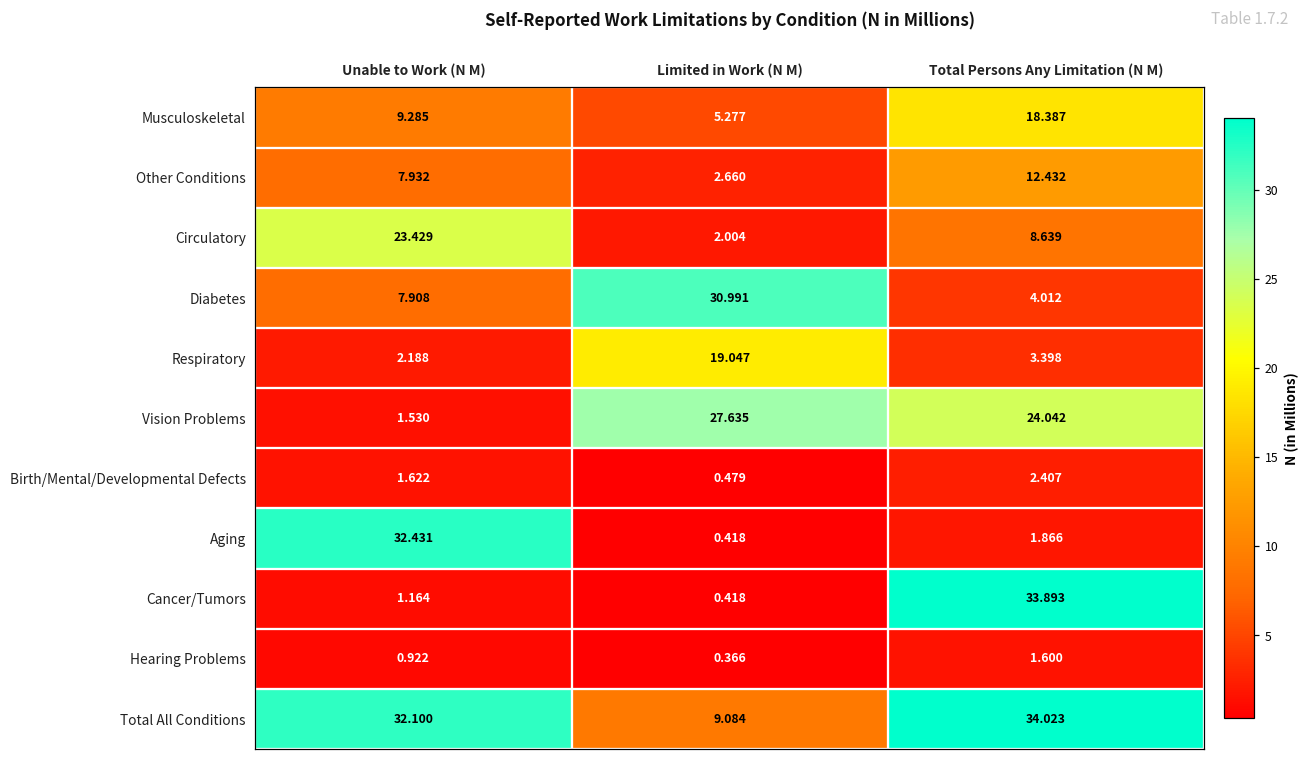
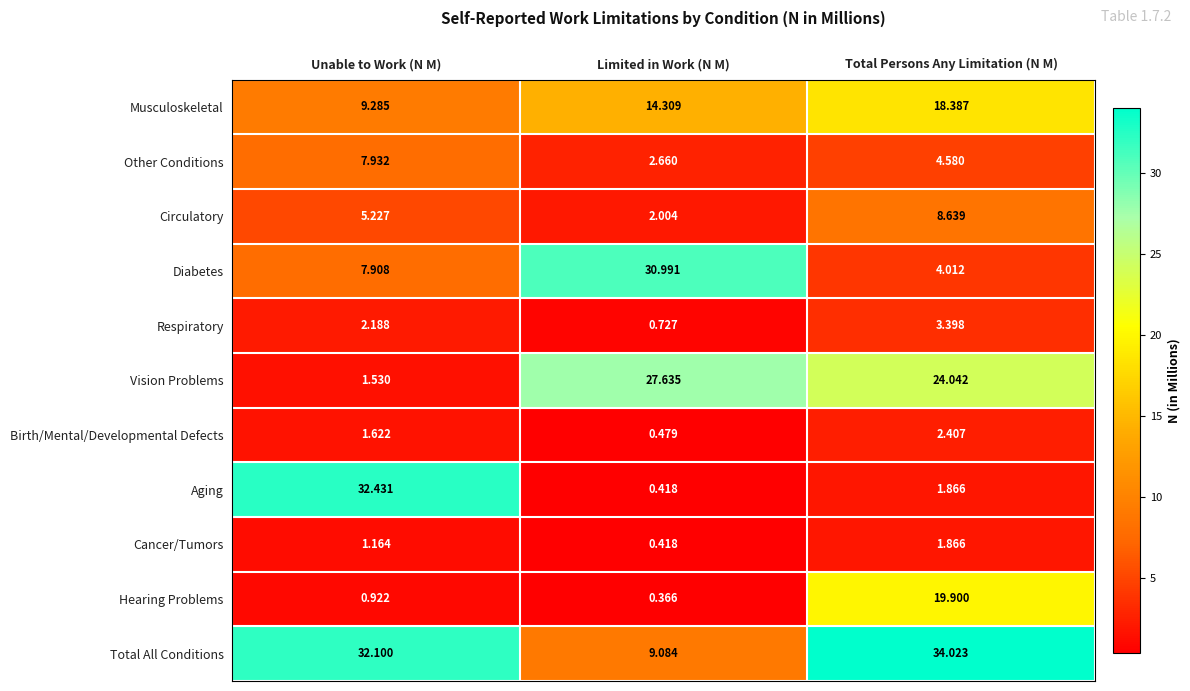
Musculoskeletal, Limited in Work (N M): 5.277 -> 14.309
Other Conditions, Total Persons Any Limitation (N M): 12.432 -> 4.580
Circulatory, Unable to Work (N M): 23.429 -> 5.227
Respiratory, Limited in Work (N M): 19.047 -> 0.727
Cancer/Tumors, Total Persons Any Limitation (N M): 33.893 -> 1.866
Hearing Problems, Total Persons Any Limitation (N M): 1.600 -> 19.900
